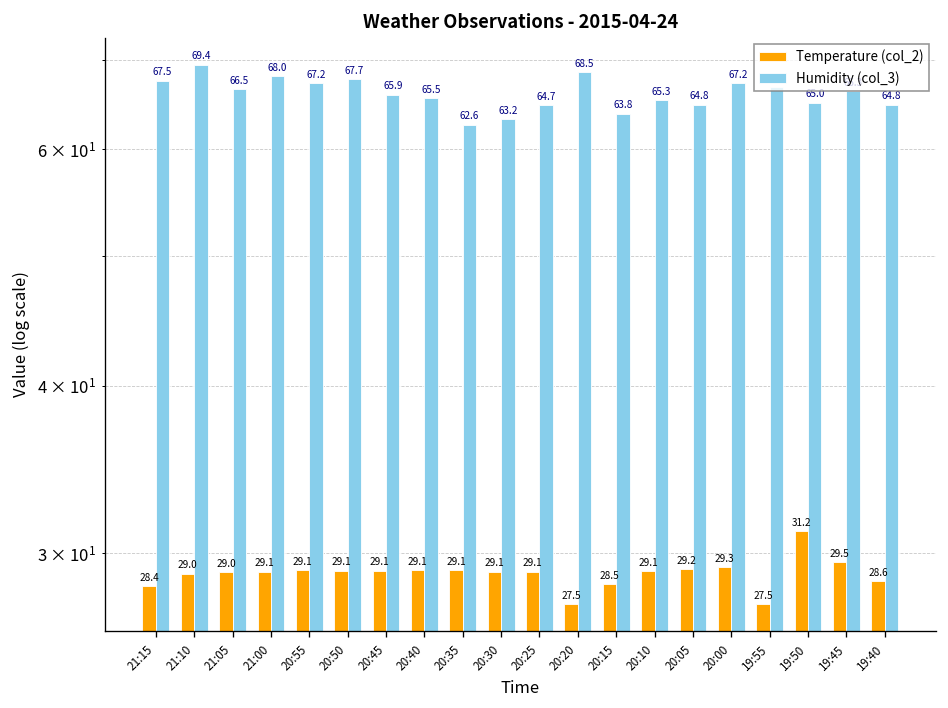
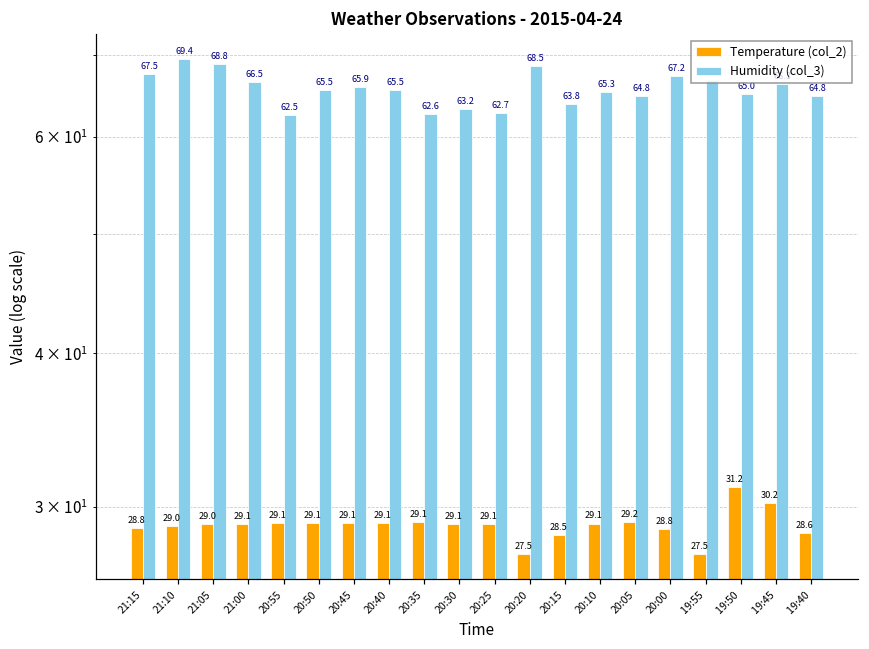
Temperature (col_2), 21:15: 28.4 -> 28.8
Humidity (col_3), 21:05: 66.5 -> 68.8
Humidity (col_3), 21:00: 68.0 -> 66.5
Humidity (col_3), 20:55: 67.2 -> 62.5
Humidity (col_3), 20:50: 67.7 -> 65.5
Humidity (col_3), 20:25: 64.7 -> 62.7
Temperature (col_2), 20:00: 29.3 -> 28.8
Temperature (col_2), 19:45: 29.5 -> 30.2
